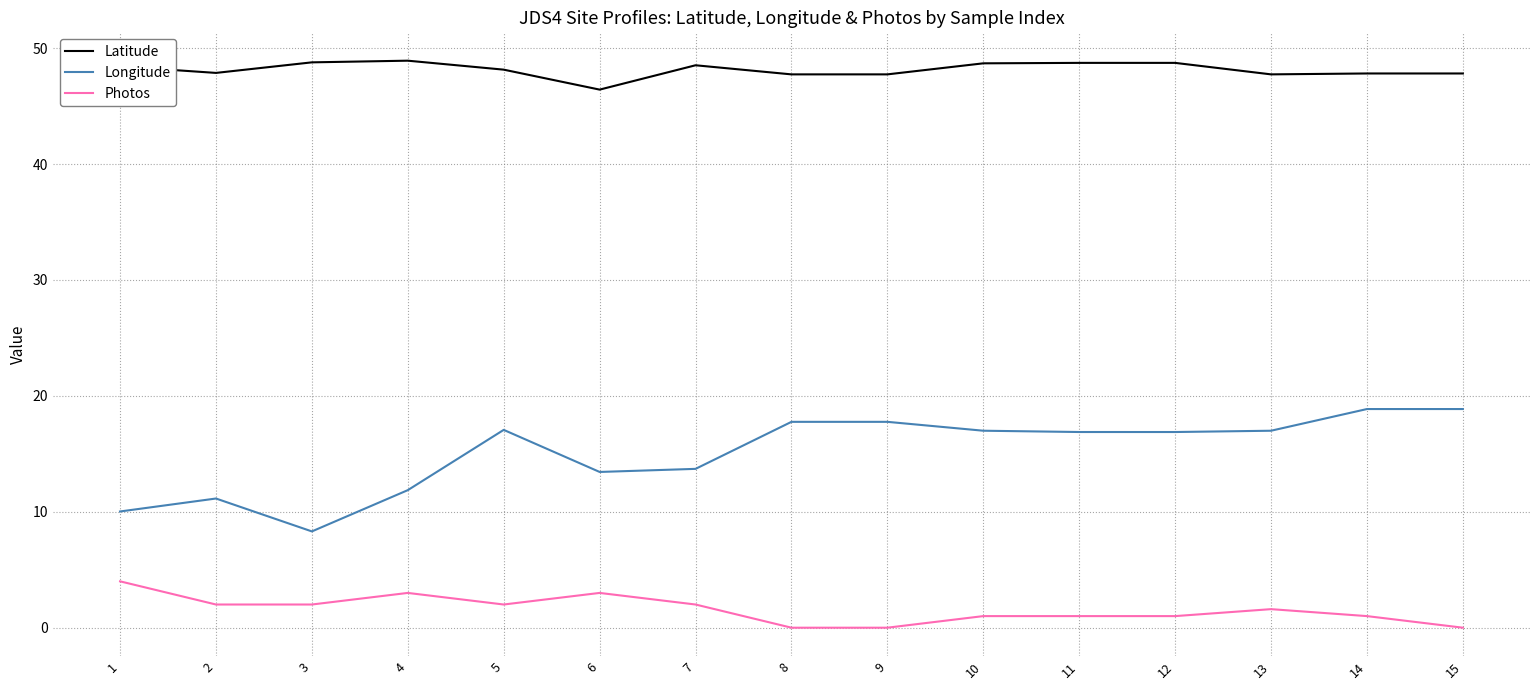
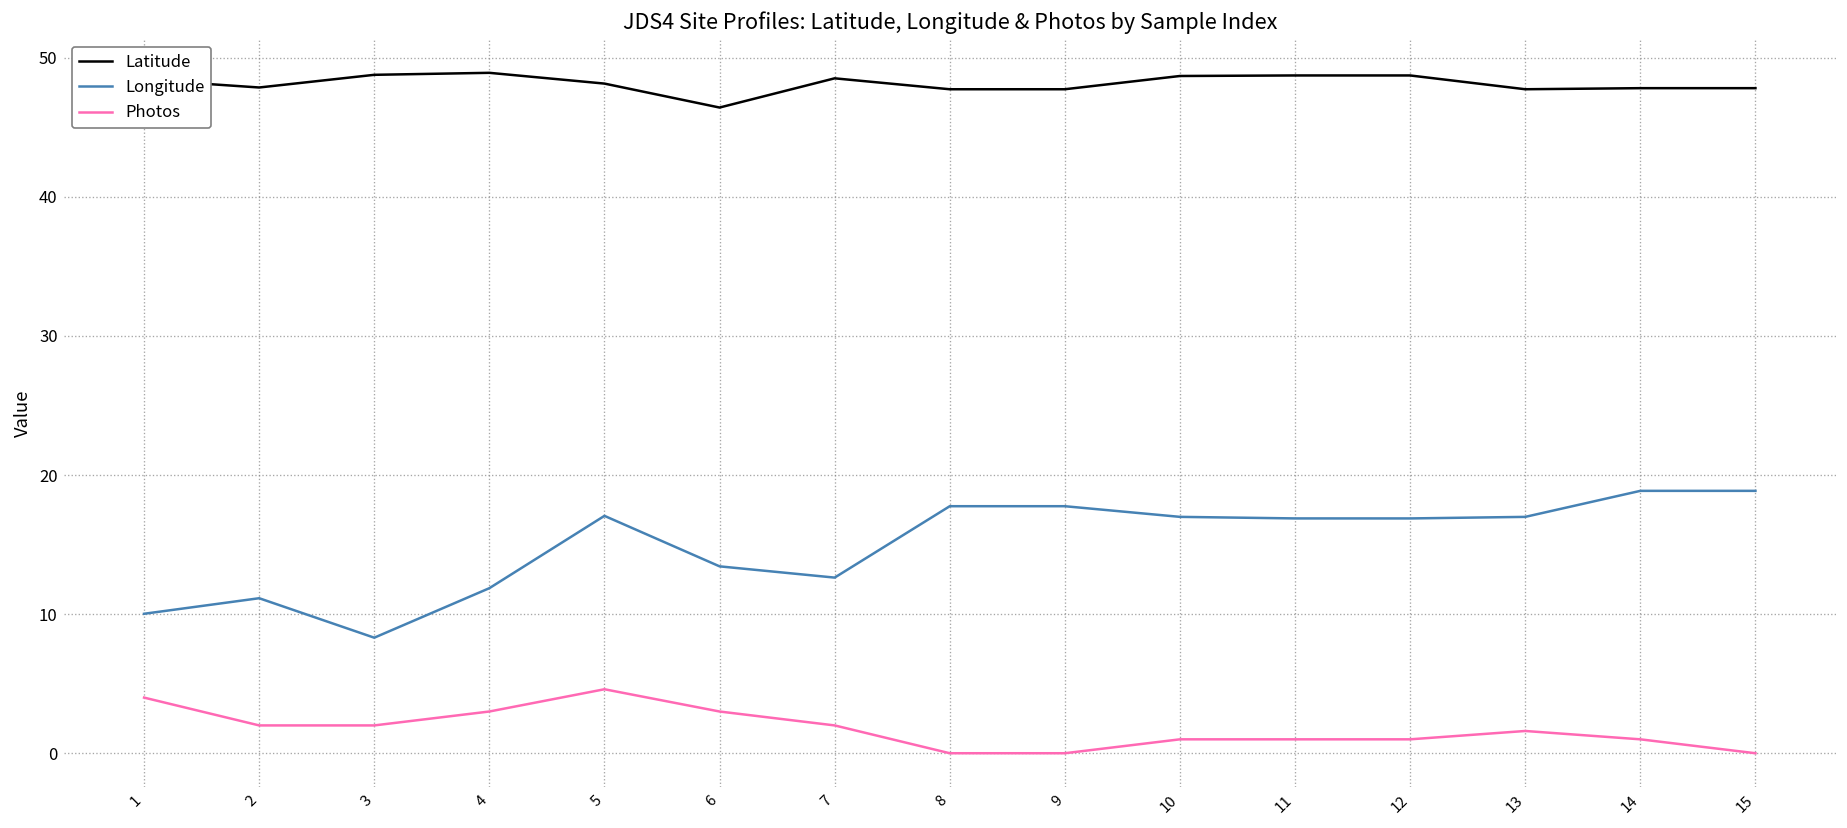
Photos, 5: 2.0 -> 4.6
Longitude, 7: 13.7 -> 12.6
